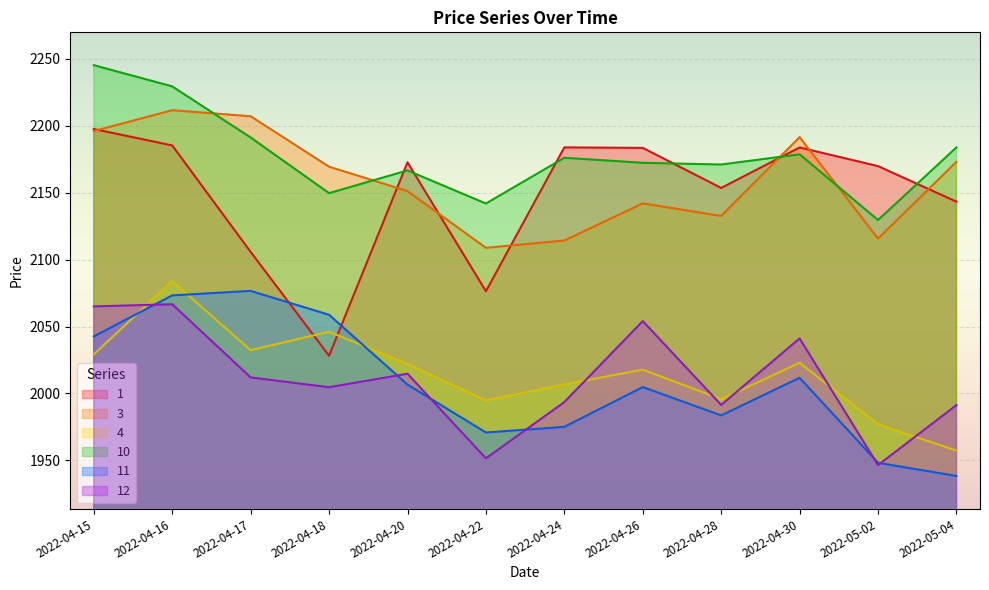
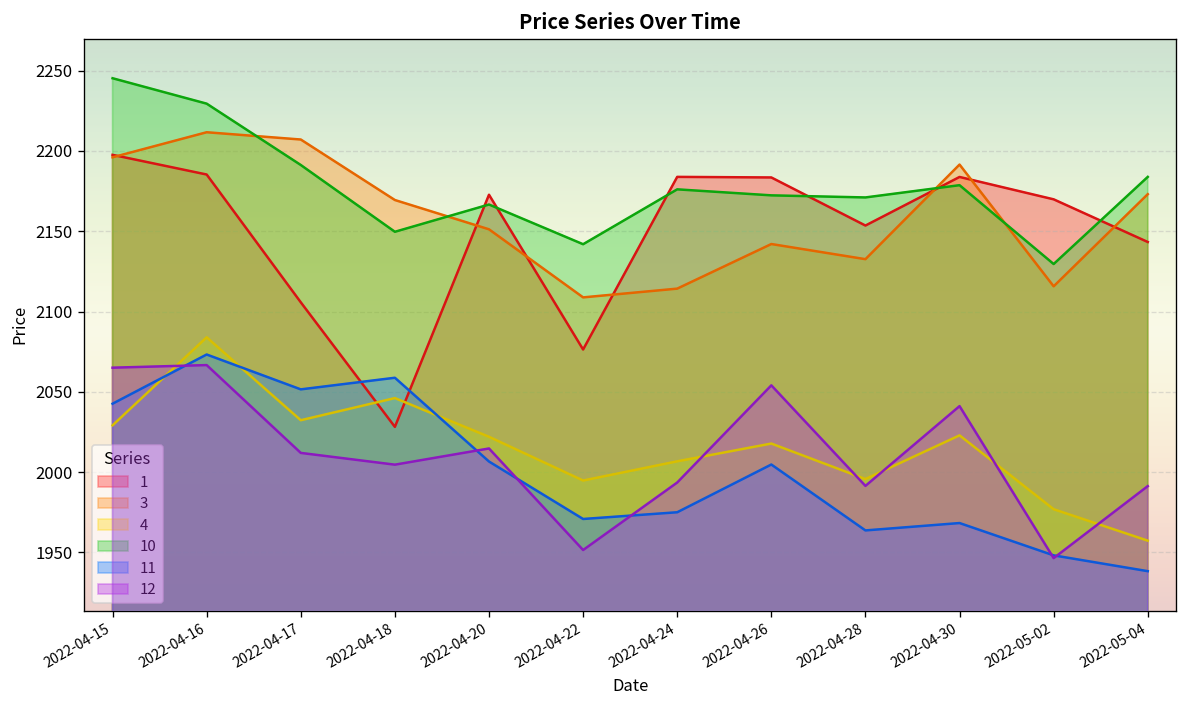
11, 2022-04-17: 2077 -> 2052
11, 2022-04-28: 1984 -> 1964
11, 2022-04-30: 2012 -> 1968
